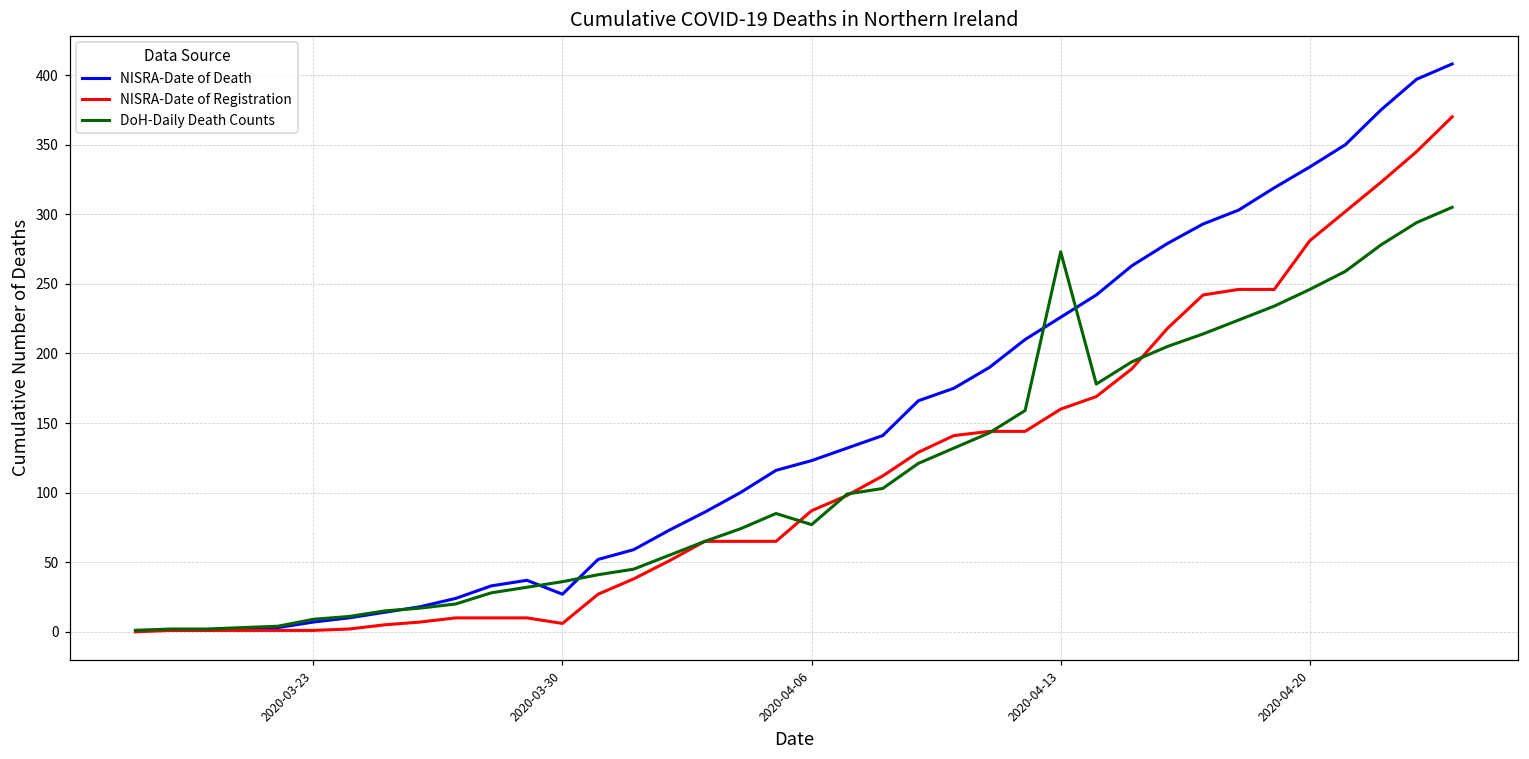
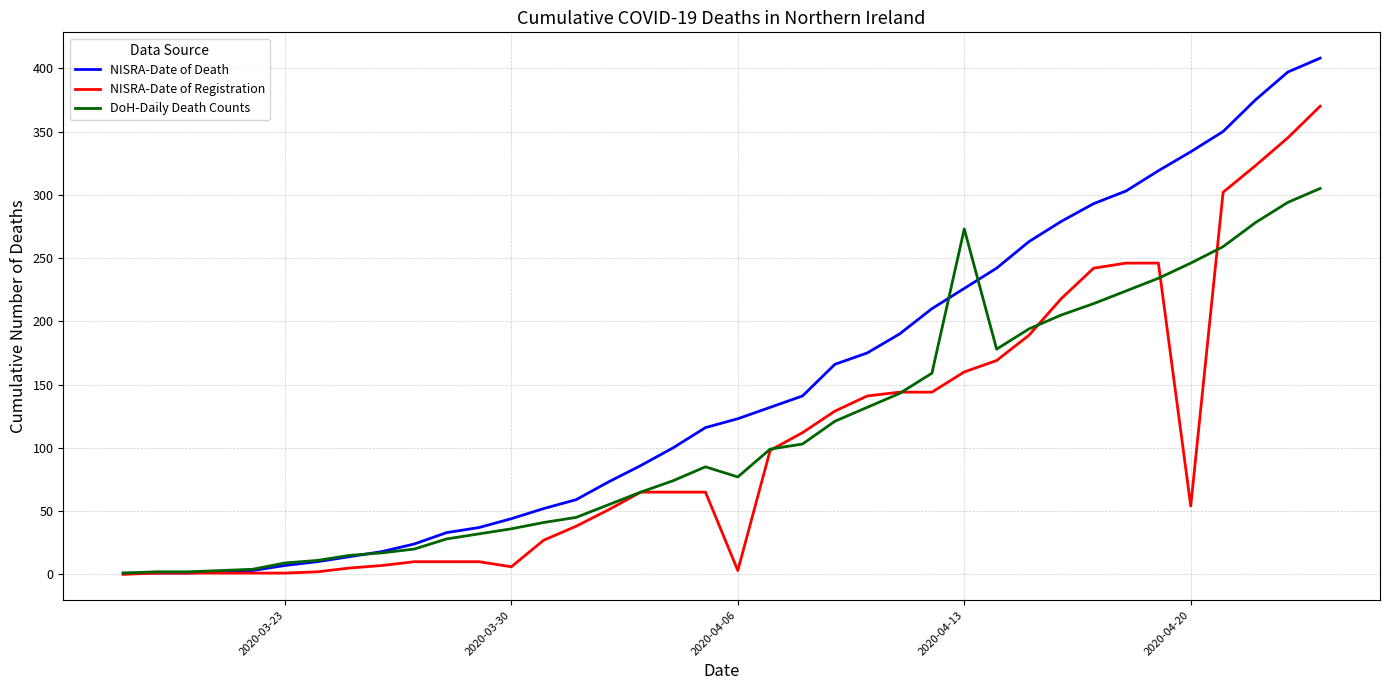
NISRA-Date of Death, 2020-03-30: 27 -> 44
NISRA-Date of Registration, 2020-04-06: 87 -> 3
NISRA-Date of Registration, 2020-04-20: 281 -> 54
